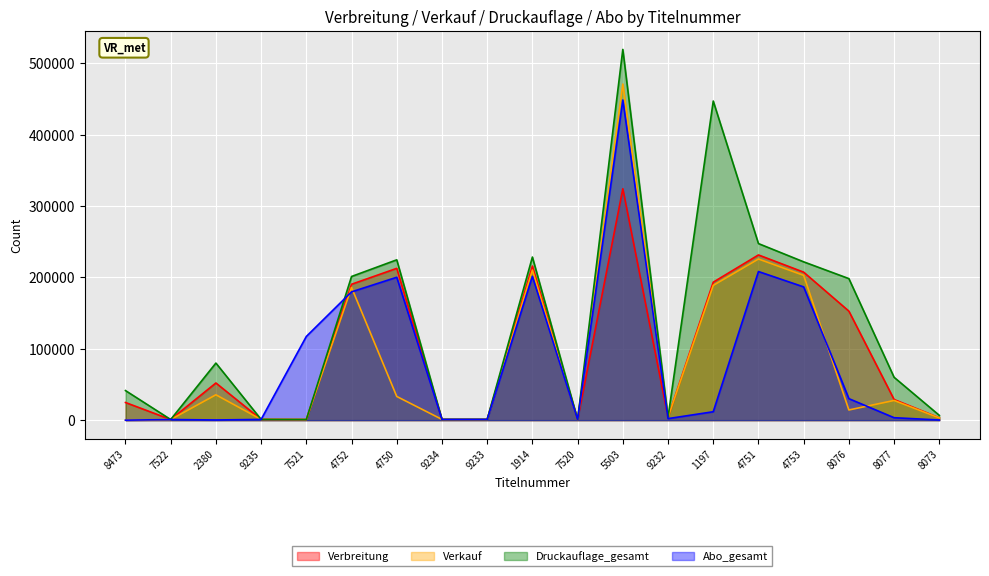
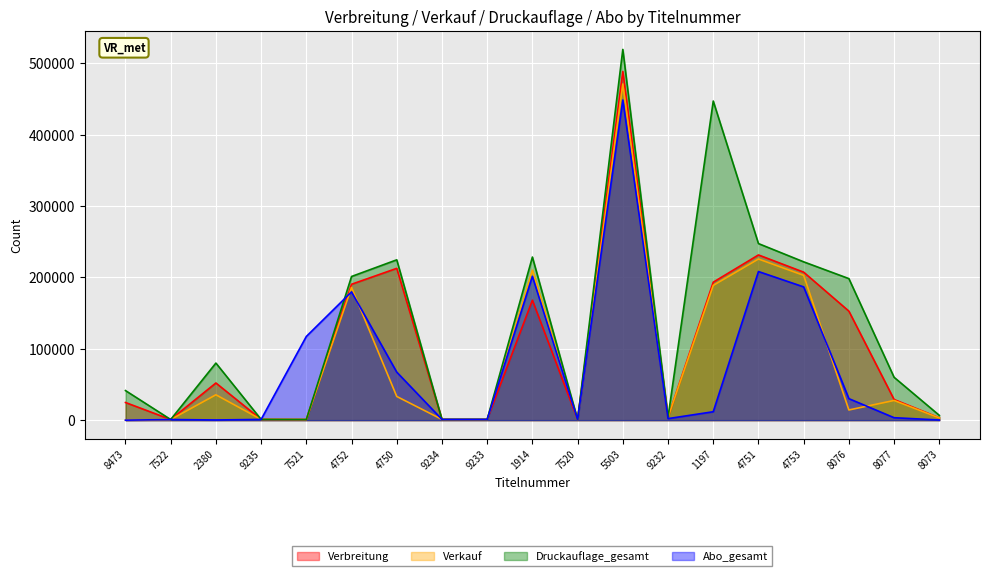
Abo_gesamt, 4750: 200000 -> 70000
Verbreitung, 1914: 220000 -> 170000
Verbreitung, 5503: 320000 -> 490000
